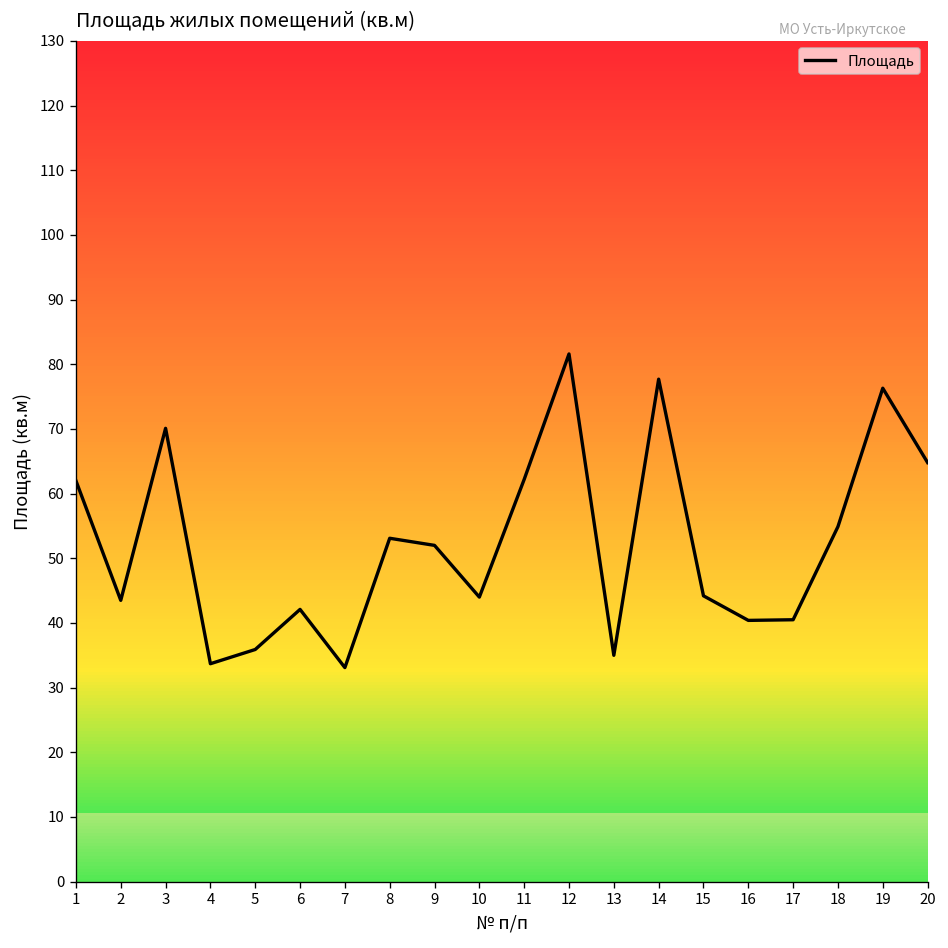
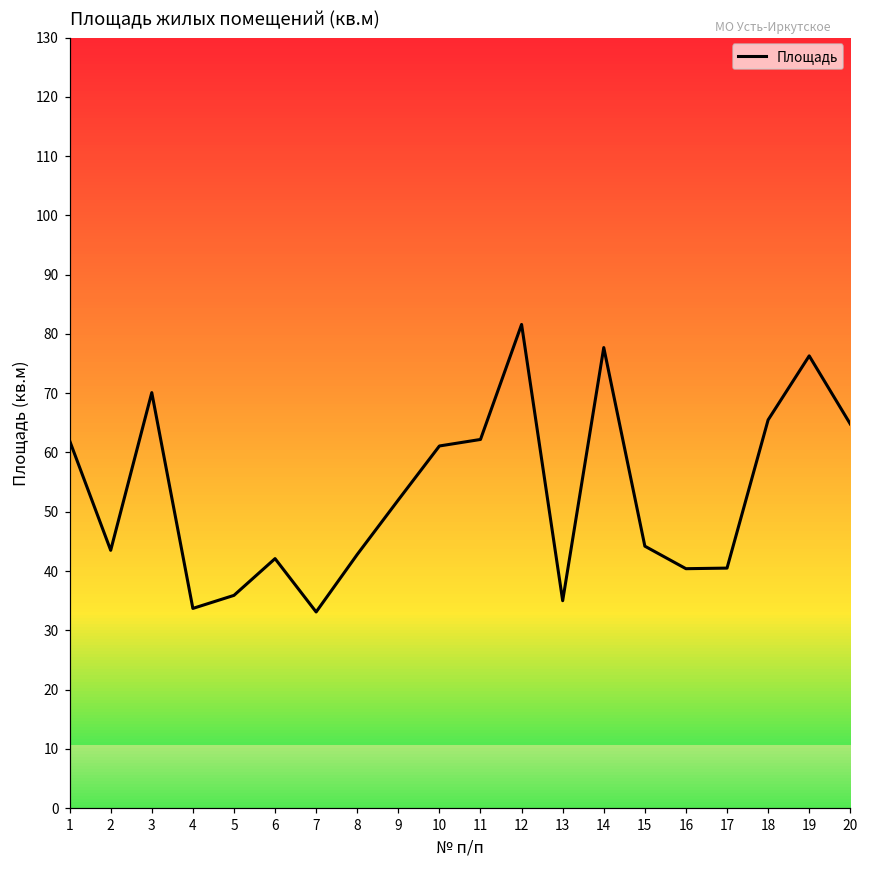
8: 53 -> 43
10: 44 -> 61
18: 55 -> 66
